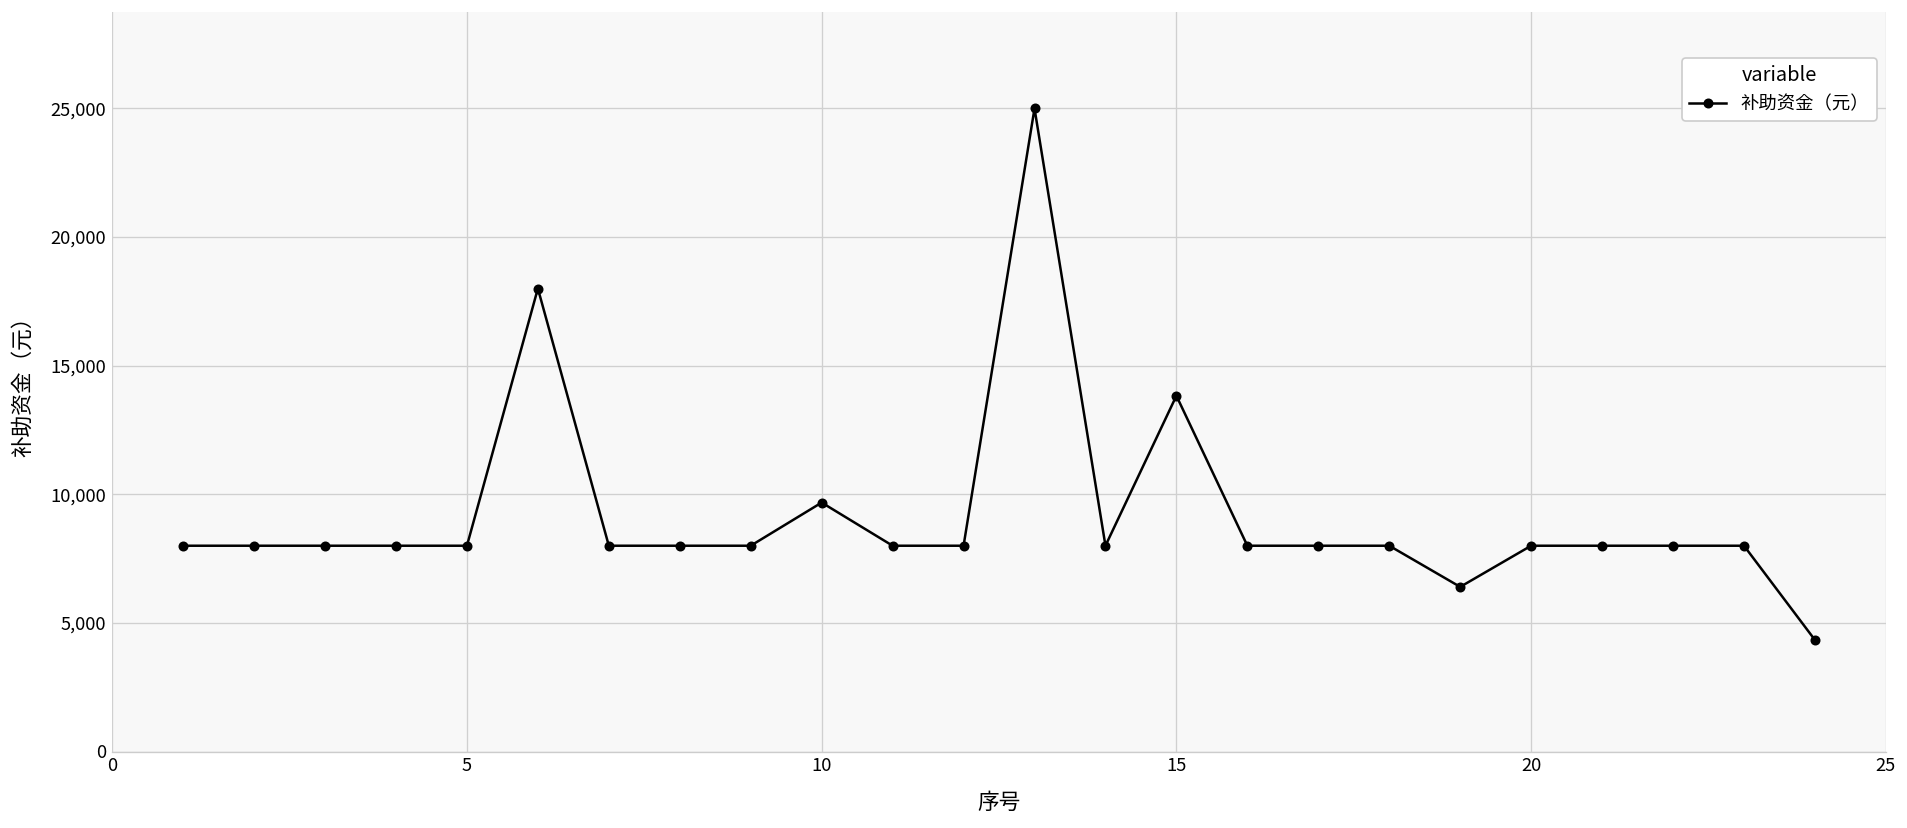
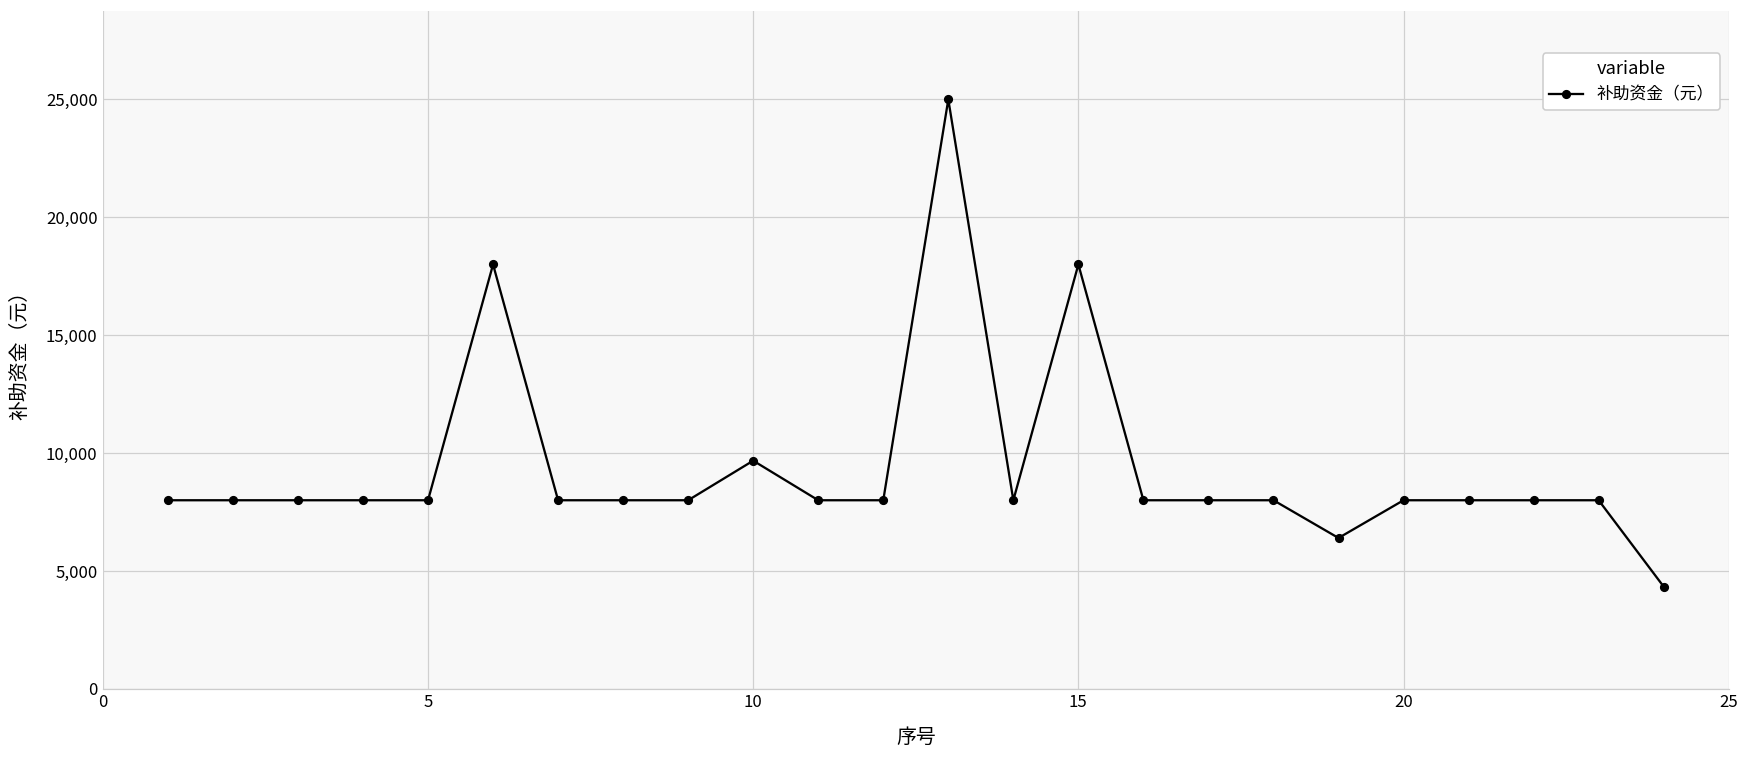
15: 13,800 -> 18,000
